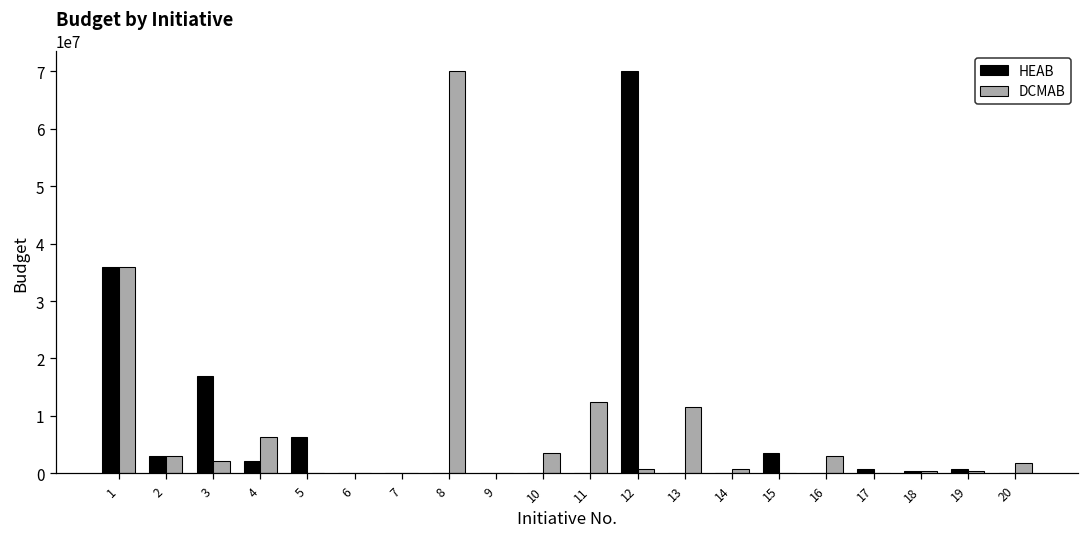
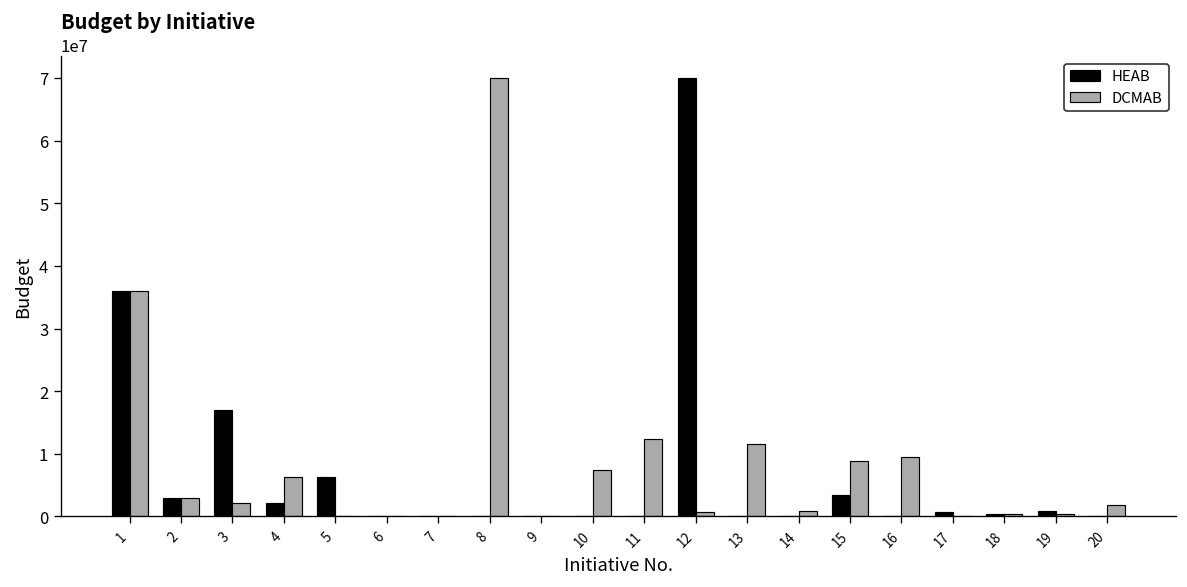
DCMAB, 10: 4000000 -> 7000000
DCMAB, 15: 0 -> 9000000
DCMAB, 16: 3000000 -> 10000000
